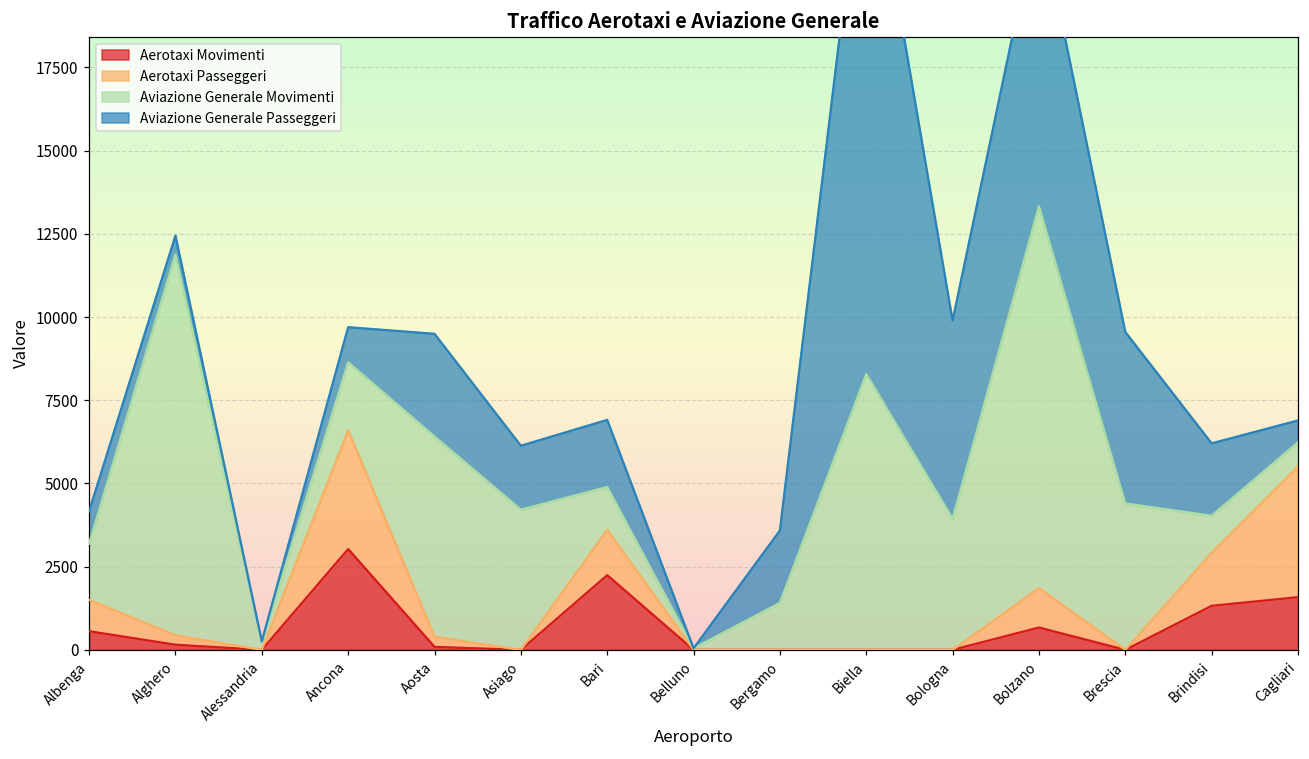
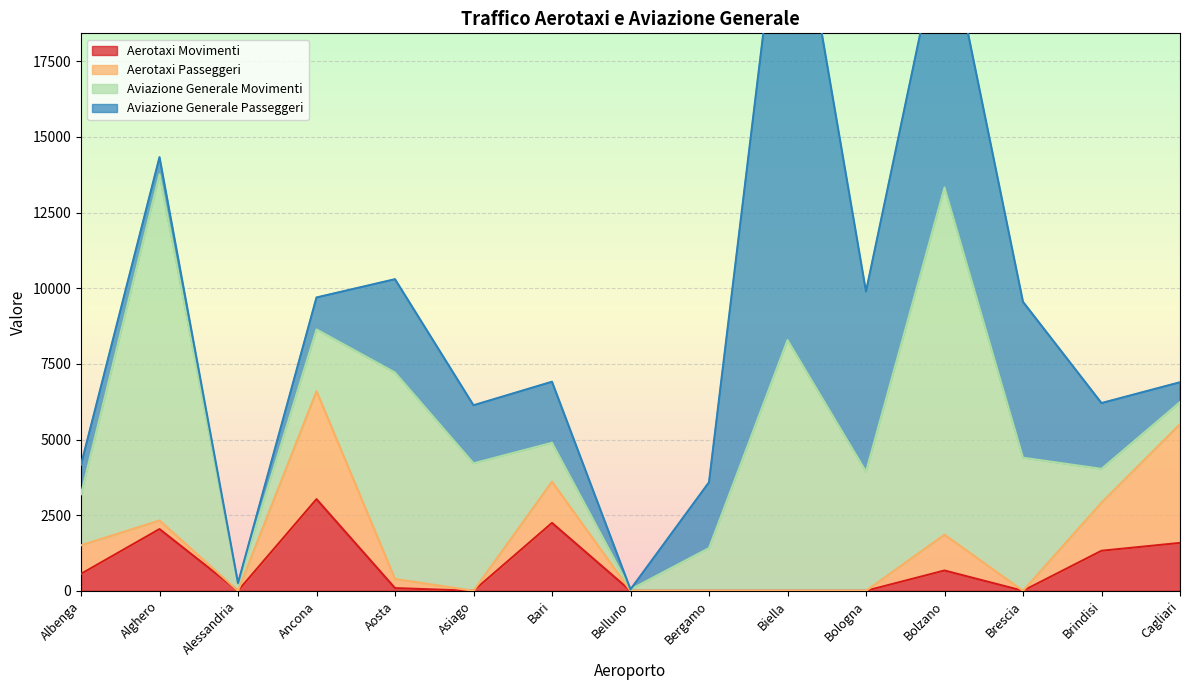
Aerotaxi Movimenti, Alghero: 200 -> 2000
Aviazione Generale Movimenti, Aosta: 6000 -> 6800
